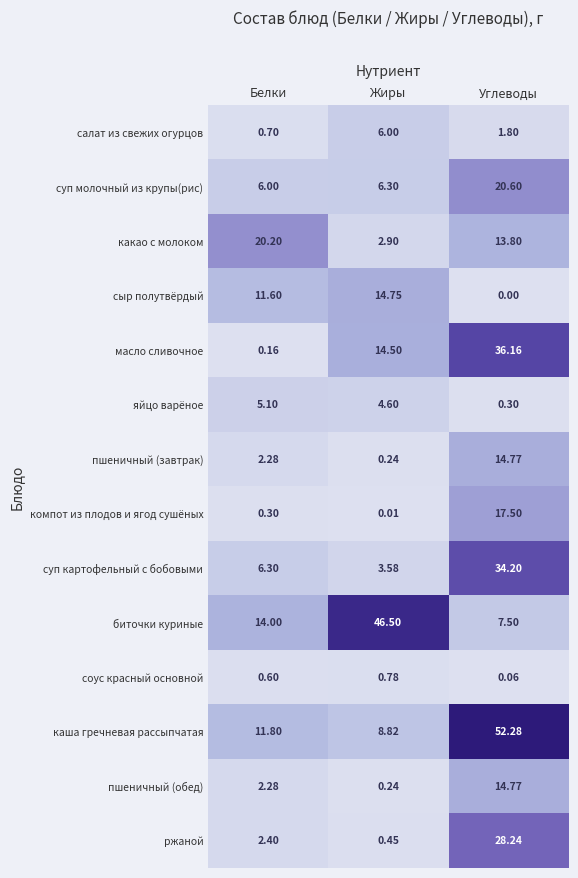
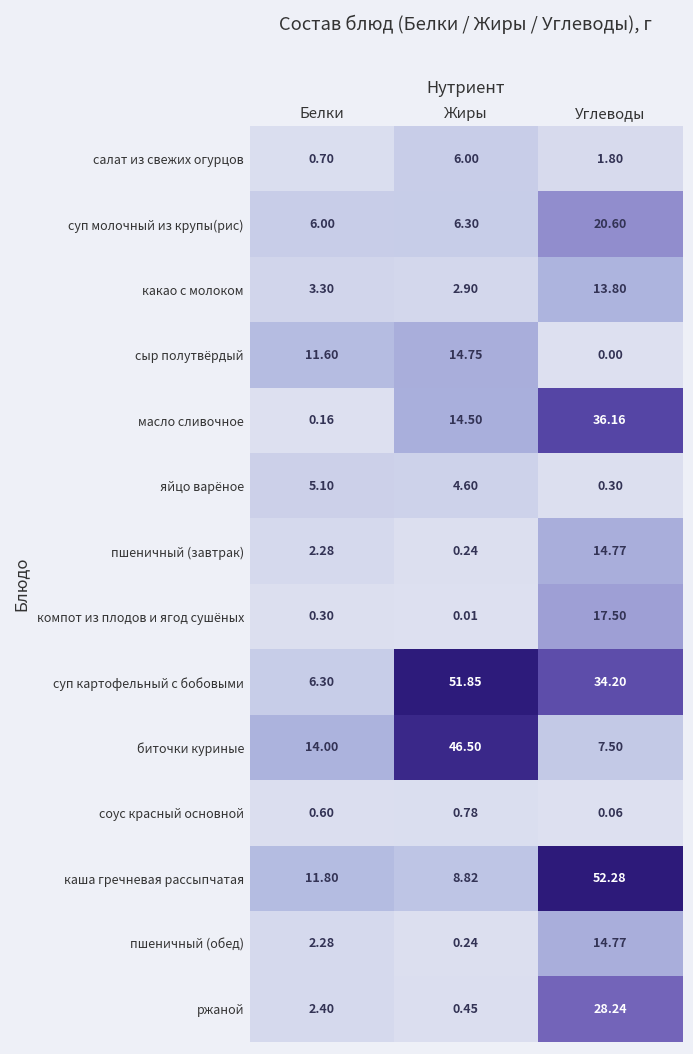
какао с молоком, Белки: 20.20 -> 3.30
суп картофельный с бобовыми, Жиры: 3.58 -> 51.85
